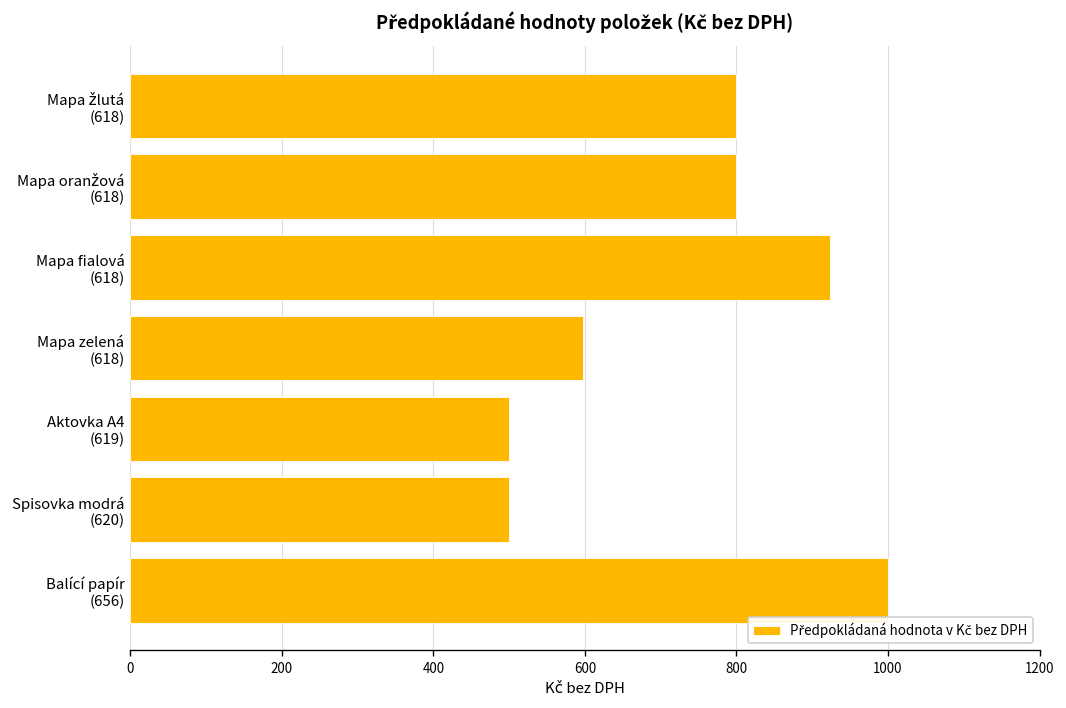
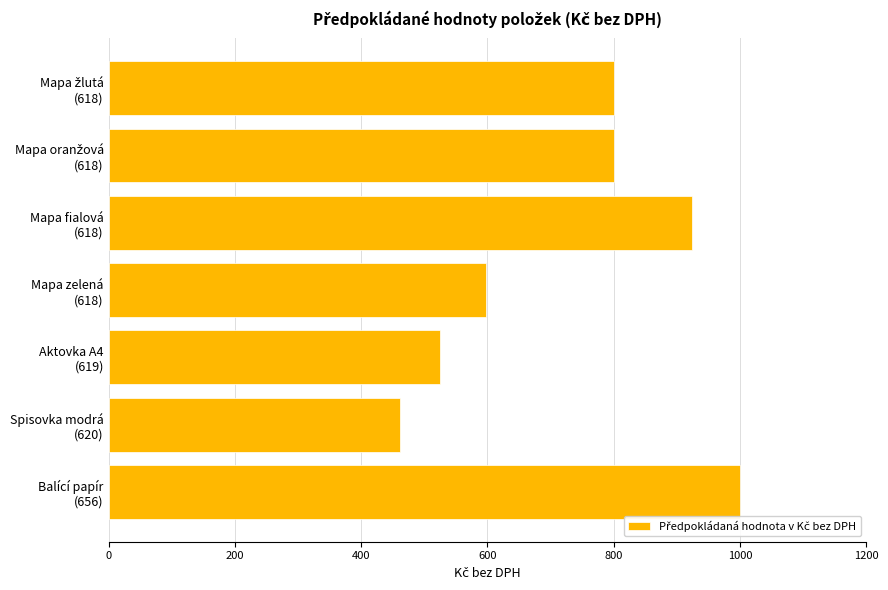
Aktovka A4 (619): 500 -> 530
Spisovka modrá (620): 500 -> 460
